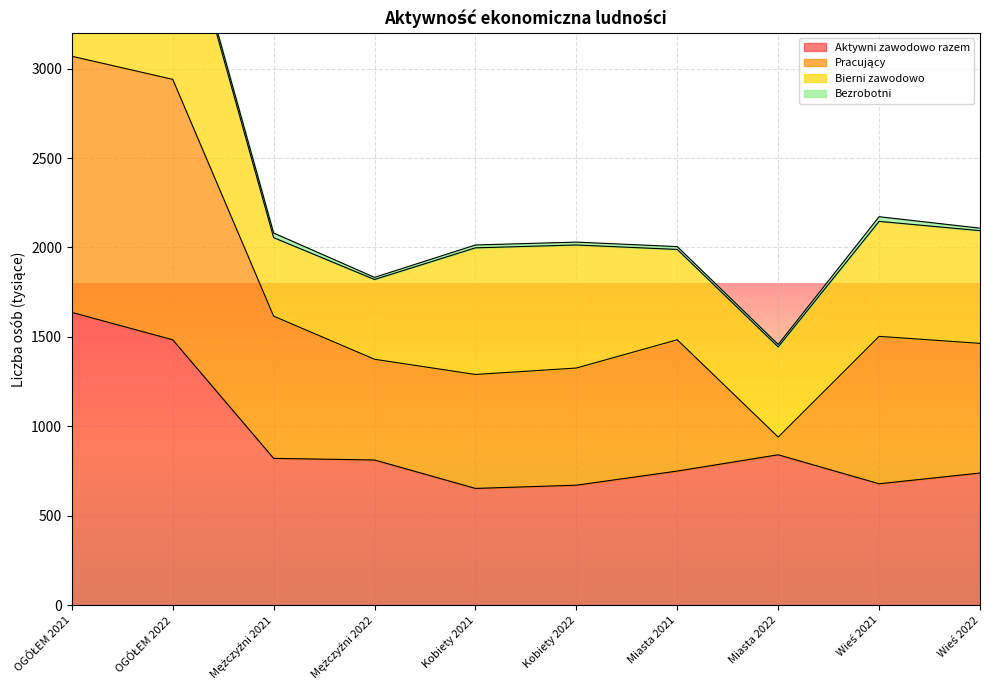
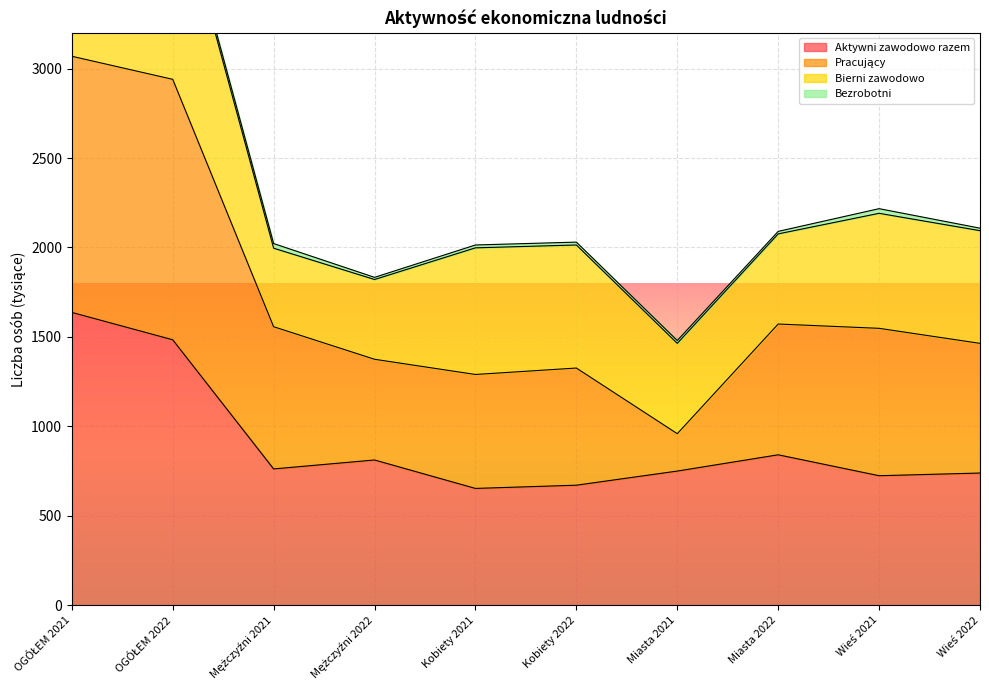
Aktywni zawodowo razem, Mężczyźni 2021: 820 -> 760
Pracujący, Miasta 2021: 730 -> 210
Pracujący, Miasta 2022: 100 -> 730
Aktywni zawodowo razem, Wieś 2021: 680 -> 720
